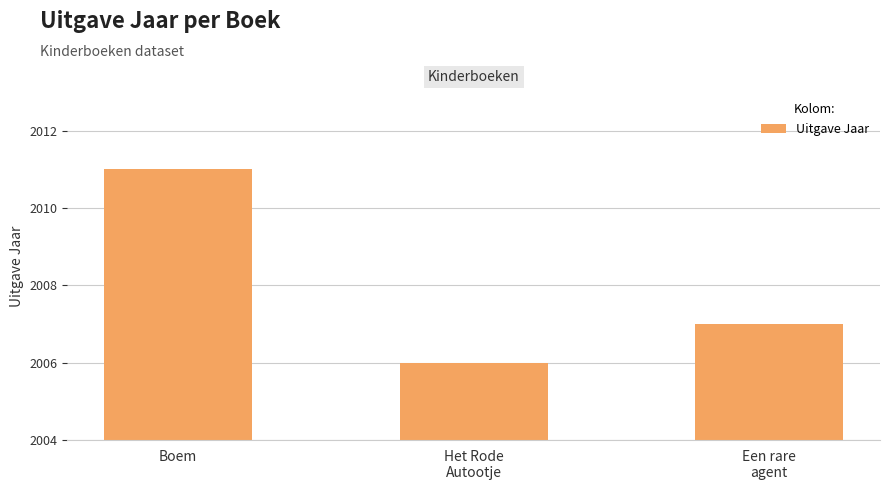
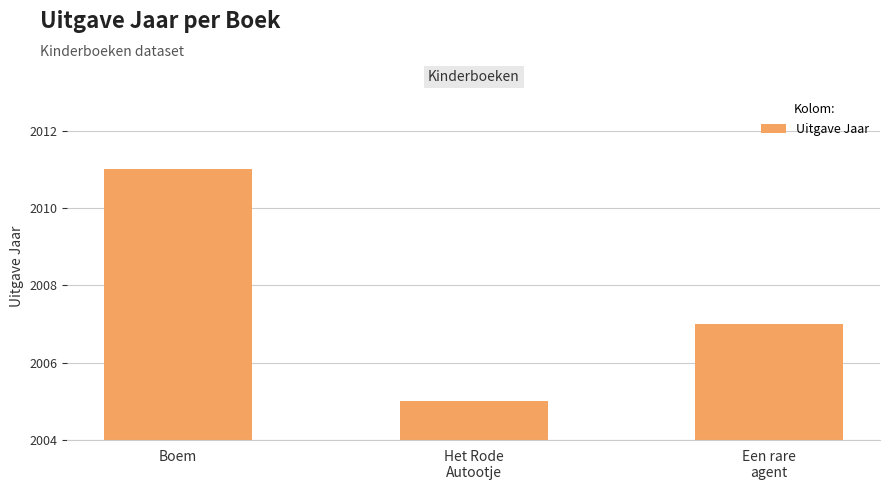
Het Rode Autootje: 2006 -> 2005
